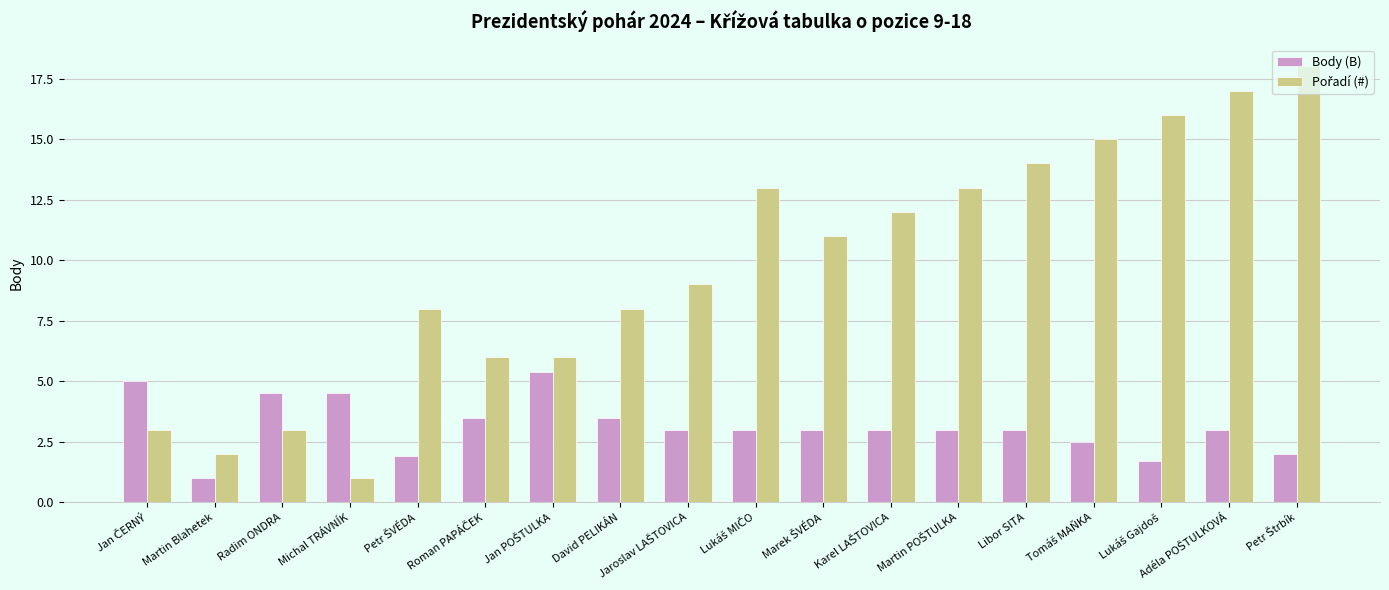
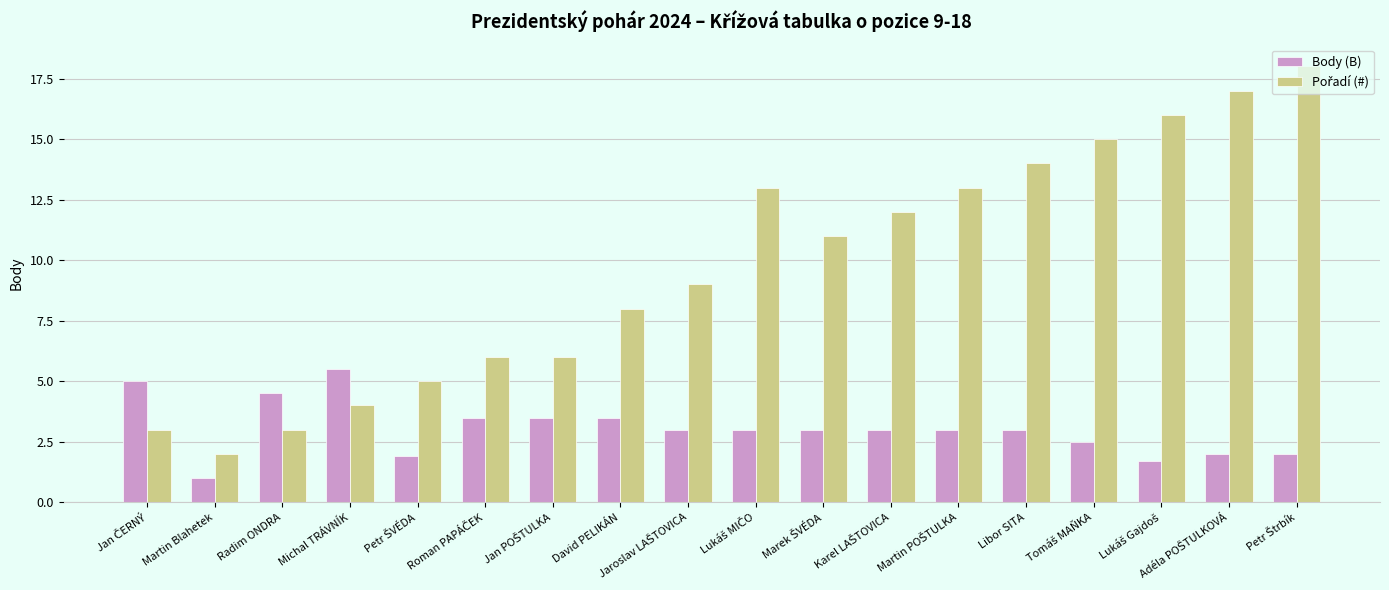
Body (B), Michal TRÁVNÍK: 4.5 -> 5.5
Pořadí (#), Michal TRÁVNÍK: 1 -> 4
Pořadí (#), Petr ŠVÉDA: 8 -> 5
Body (B), Jan POŠTULKA: 5.4 -> 3.5
Body (B), Adéla POŠTULKOVÁ: 3 -> 2
